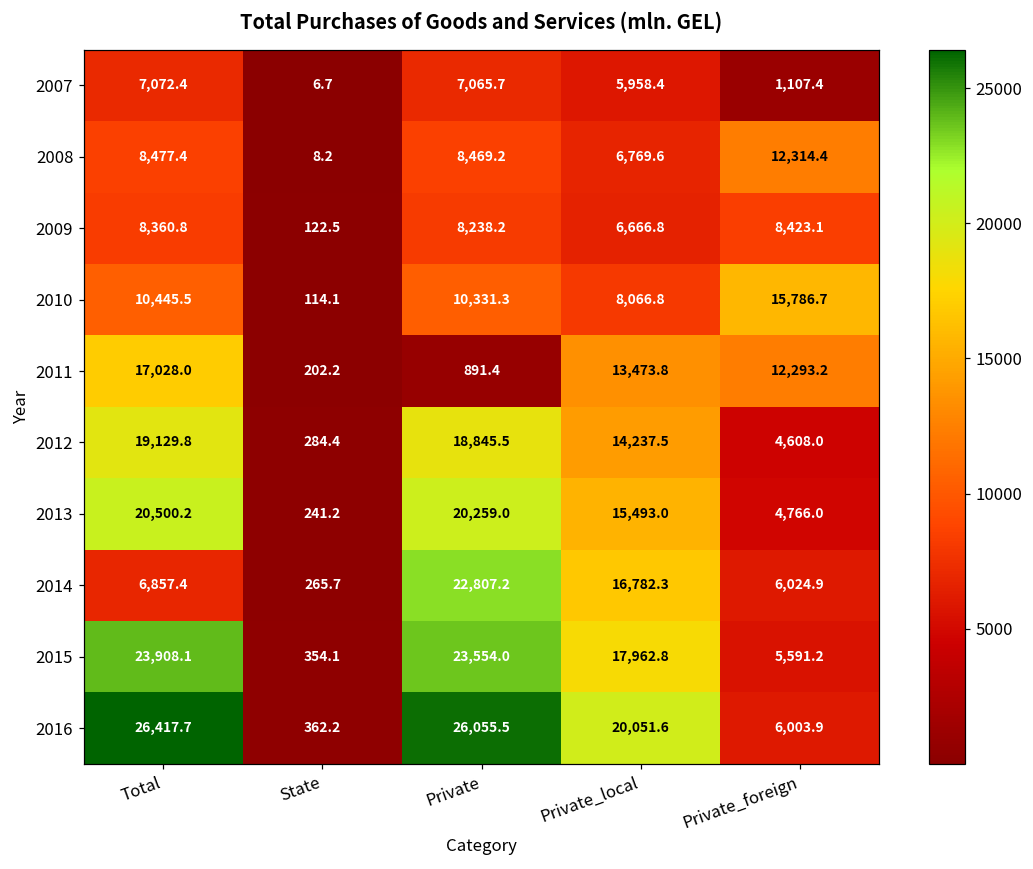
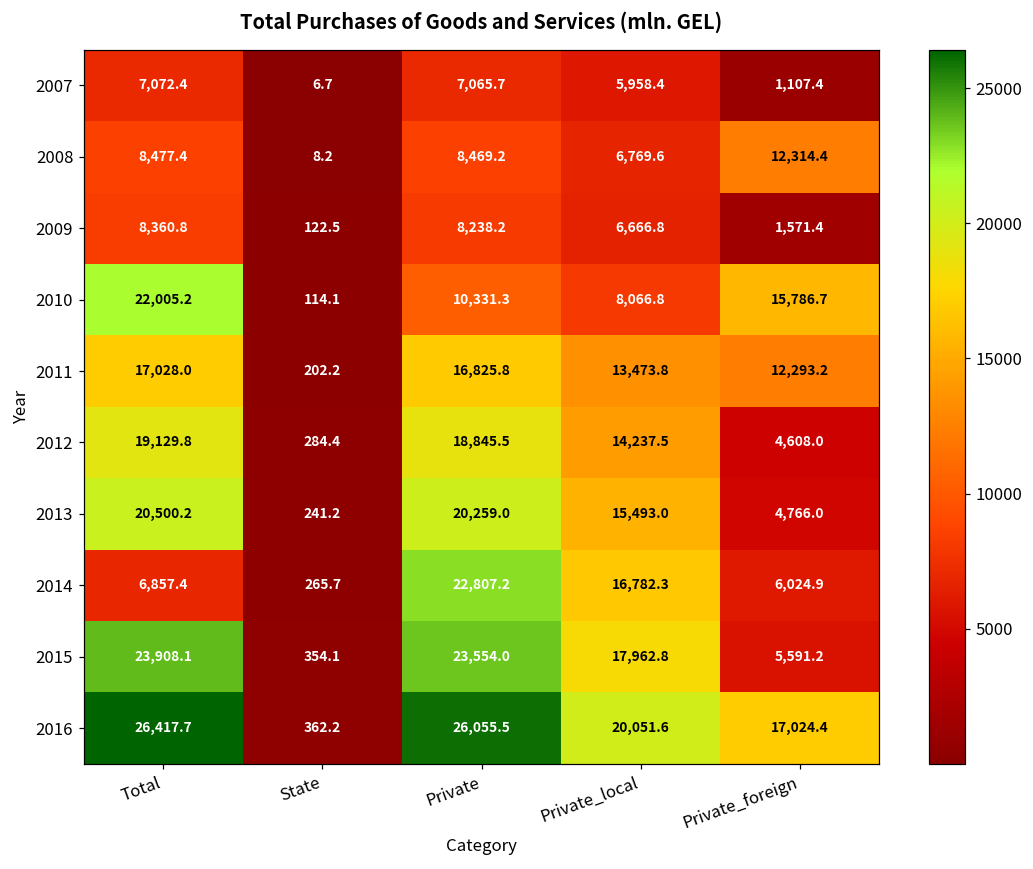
2009, Private_foreign: 8,423.1 -> 1,571.4
2010, Total: 10,445.5 -> 22,005.2
2011, Private: 891.4 -> 16,825.8
2016, Private_foreign: 6,003.9 -> 17,024.4
